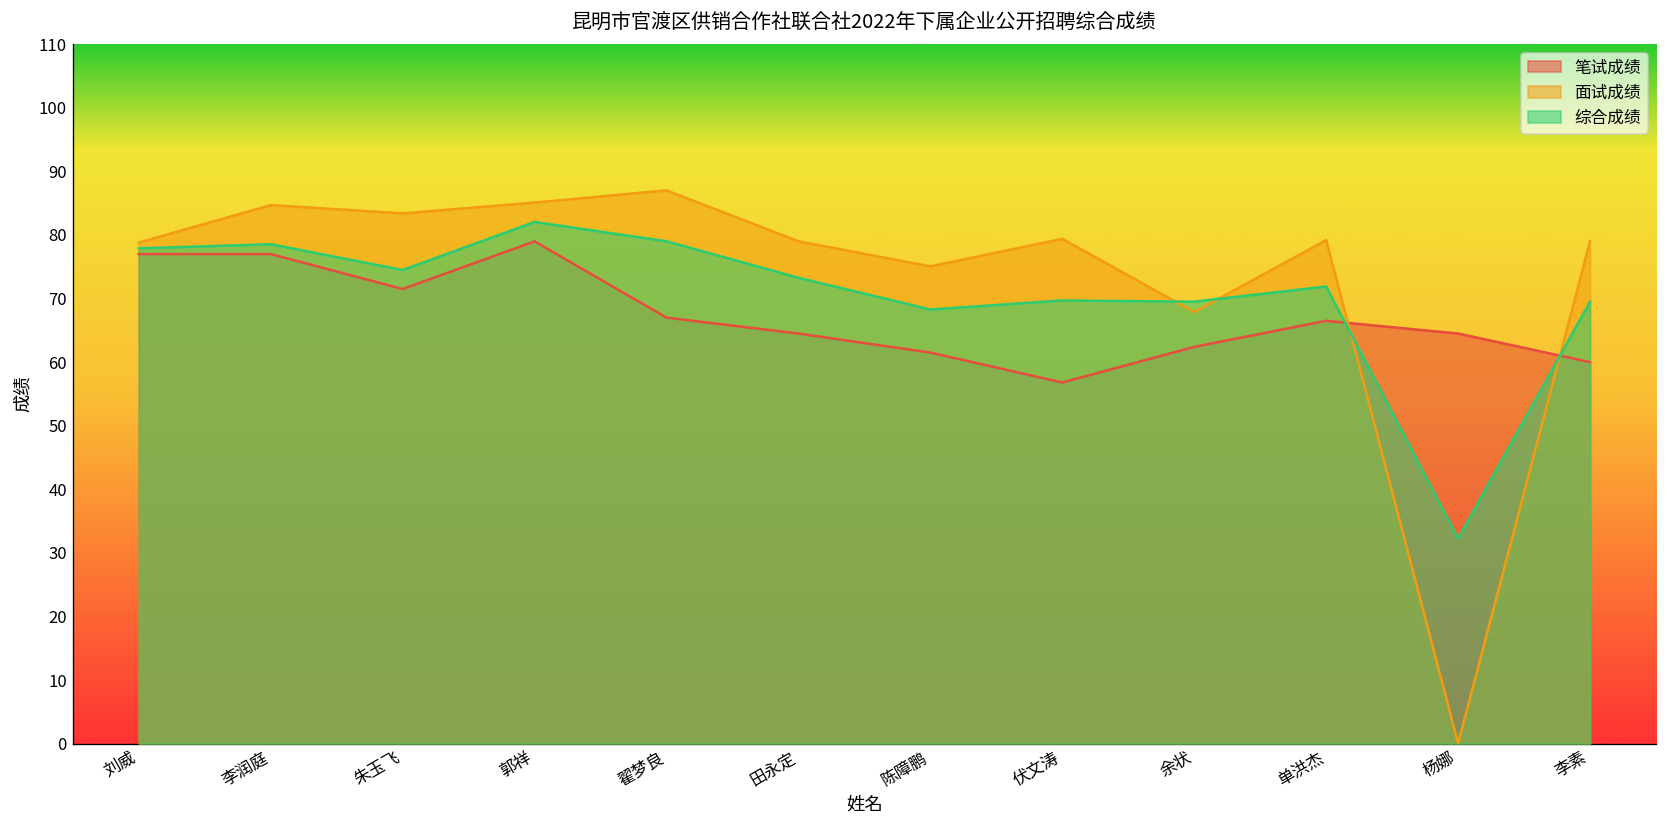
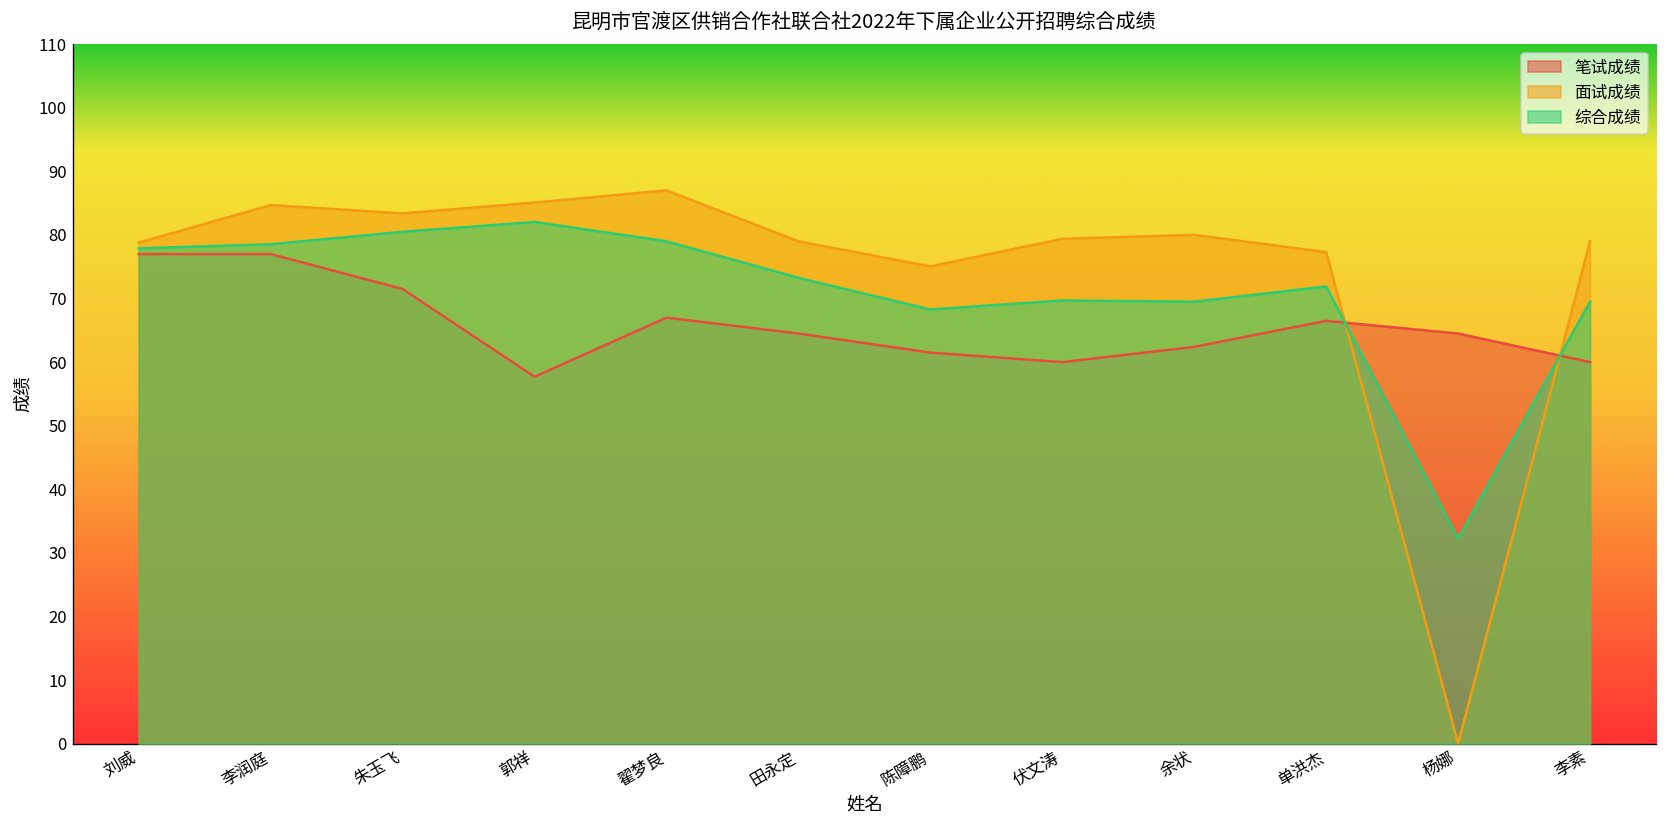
综合成绩, 朱玉飞: 75 -> 81
笔试成绩, 郭祥: 79 -> 58
笔试成绩, 伏文涛: 57 -> 60
面试成绩, 余状: 68 -> 80
面试成绩, 单洪杰: 79 -> 77
